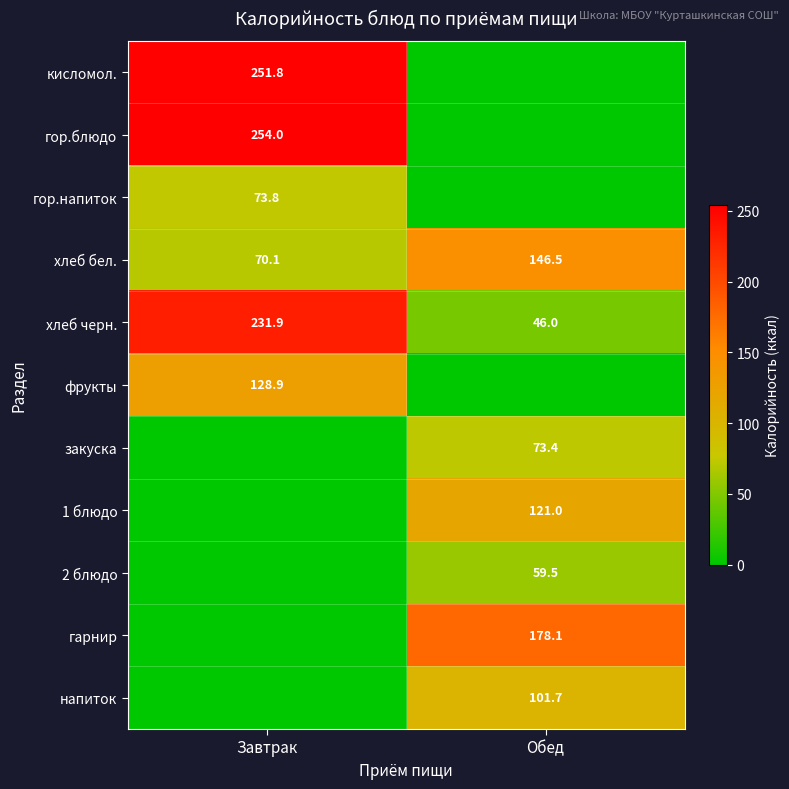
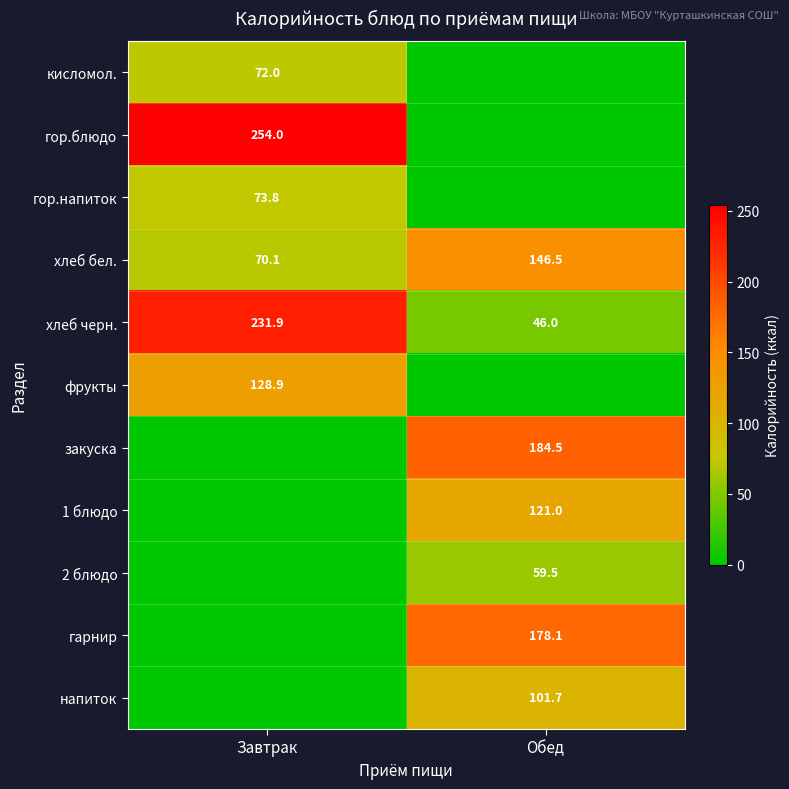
кисломол., Завтрак: 251.8 -> 72.0
закуска, Обед: 73.4 -> 184.5
